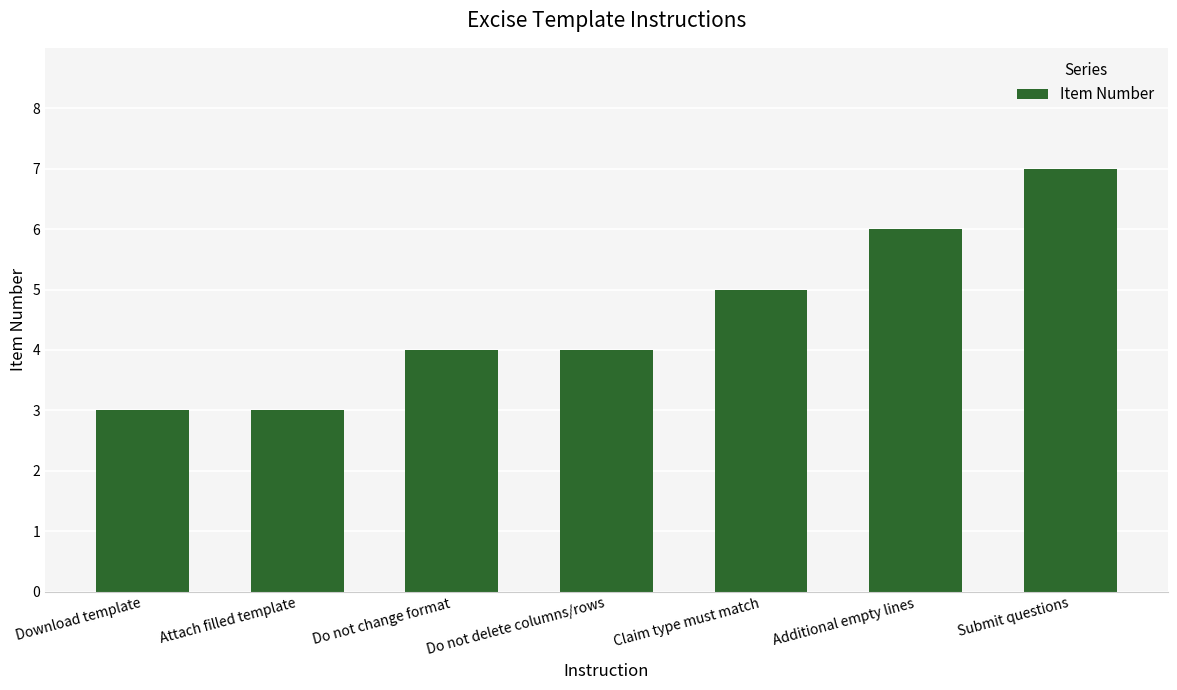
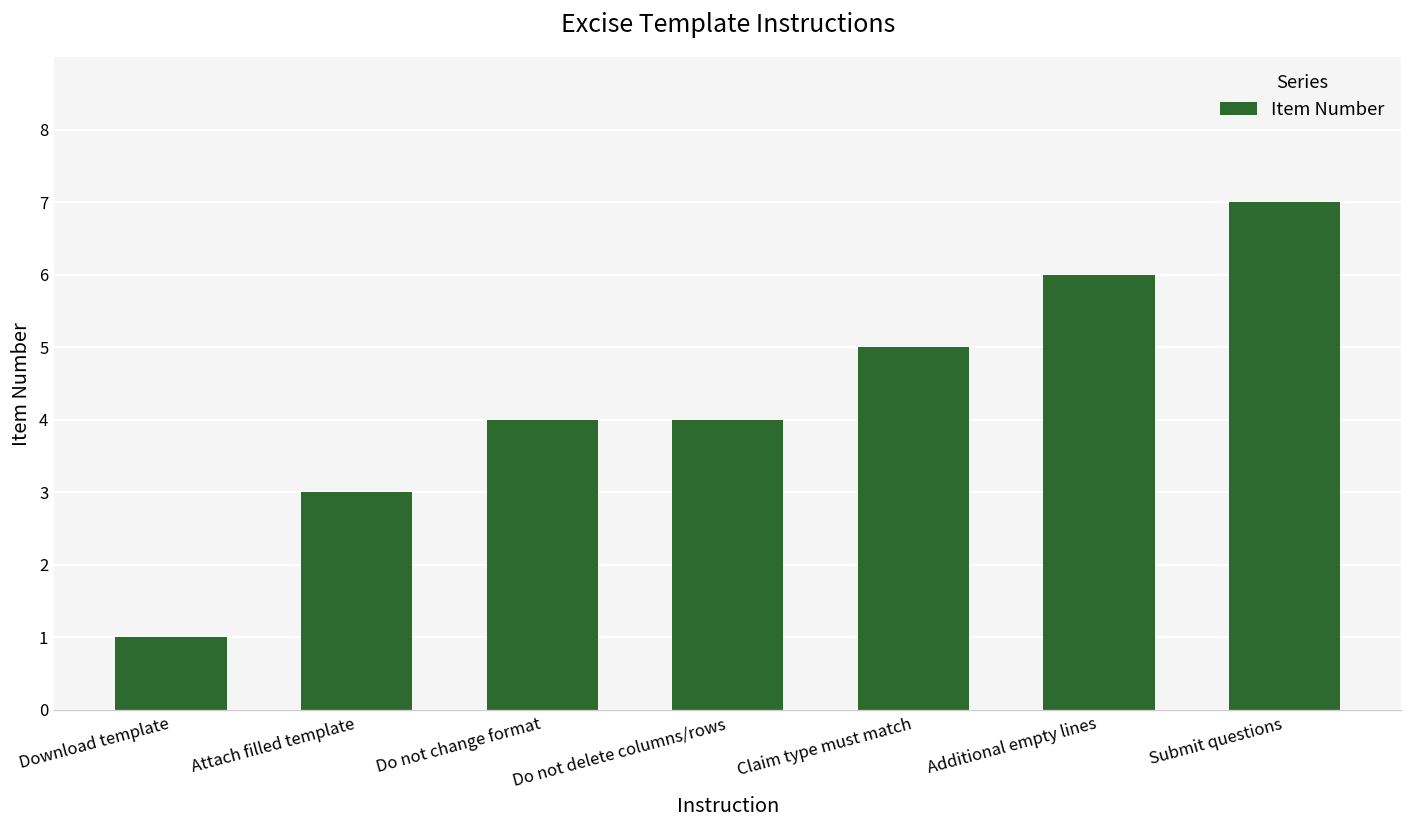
Download template: 3 -> 1
